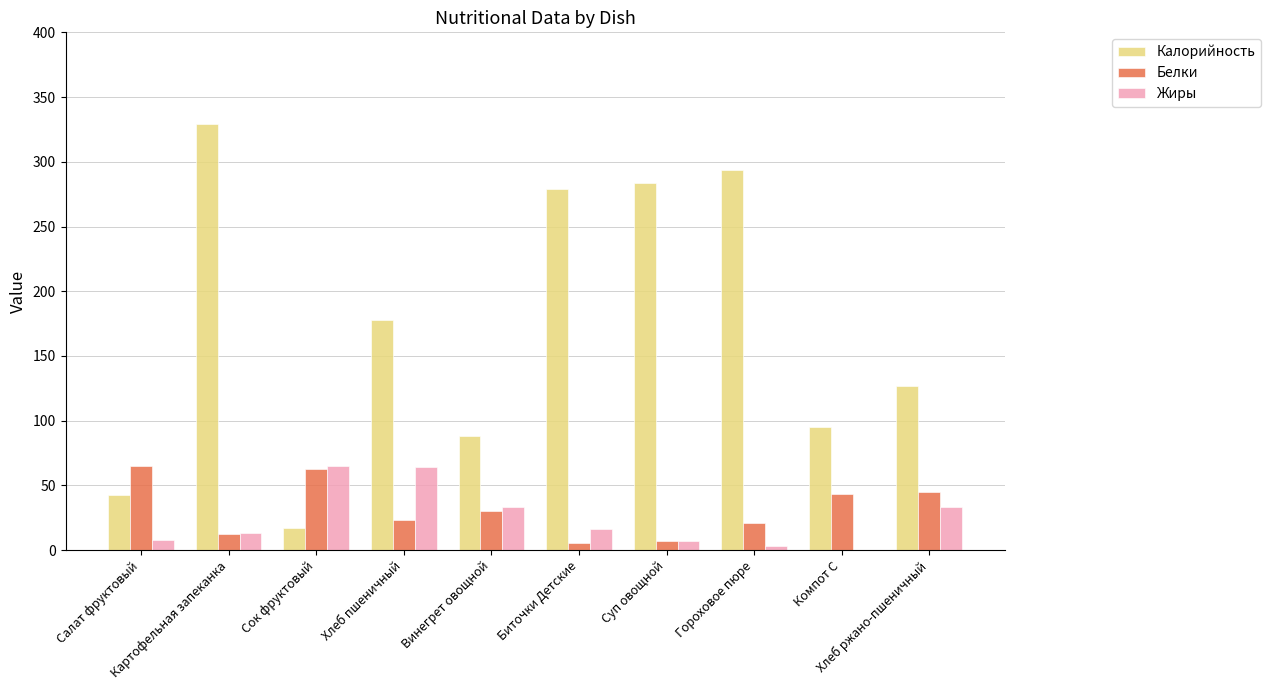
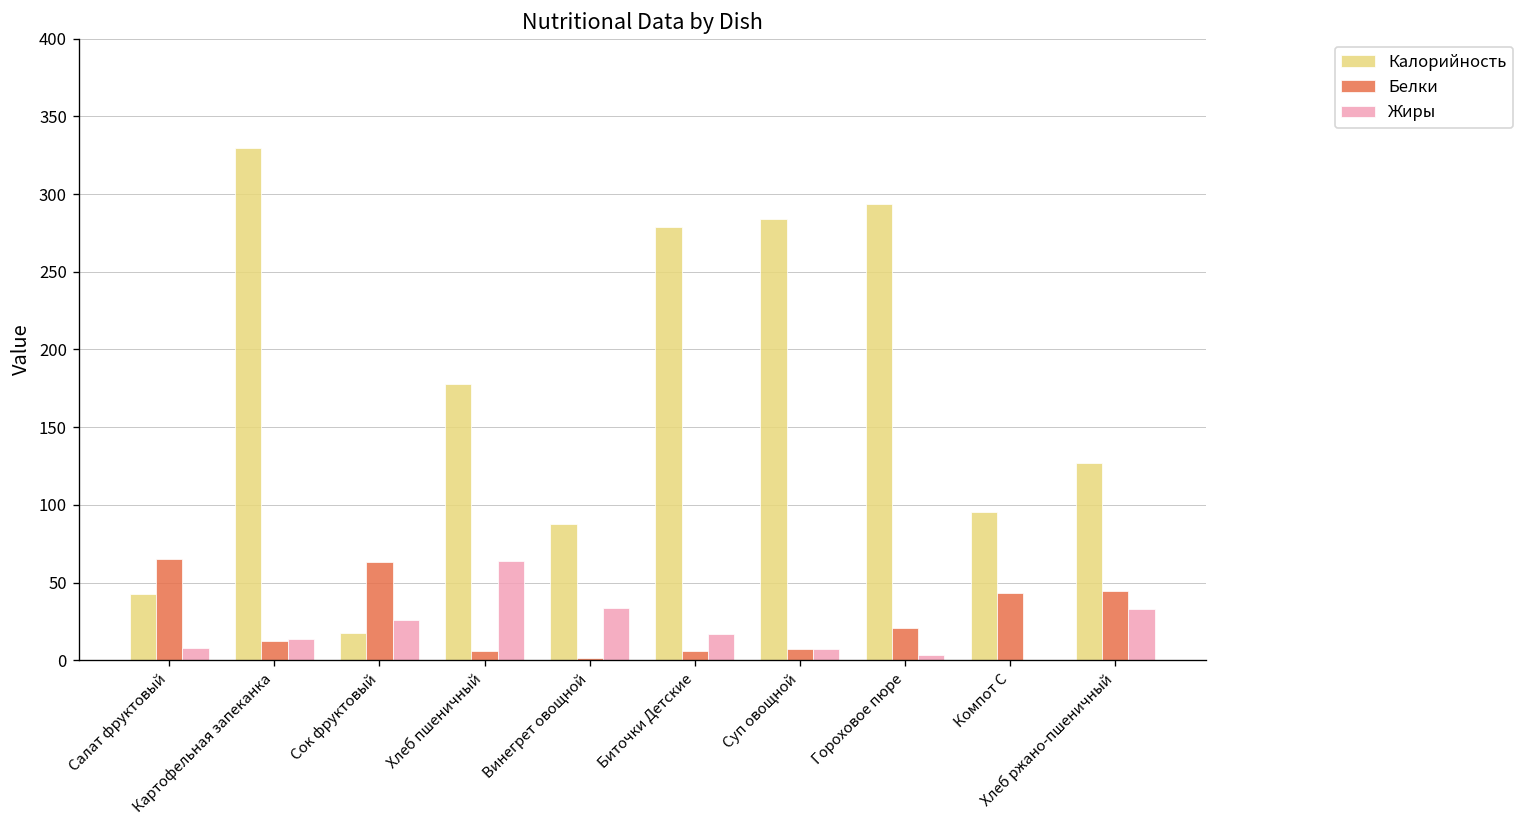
Жиры, Сок фруктовый: 65 -> 26
Белки, Хлеб пшеничный: 23 -> 6
Белки, Винегрет овощной: 30 -> 2
